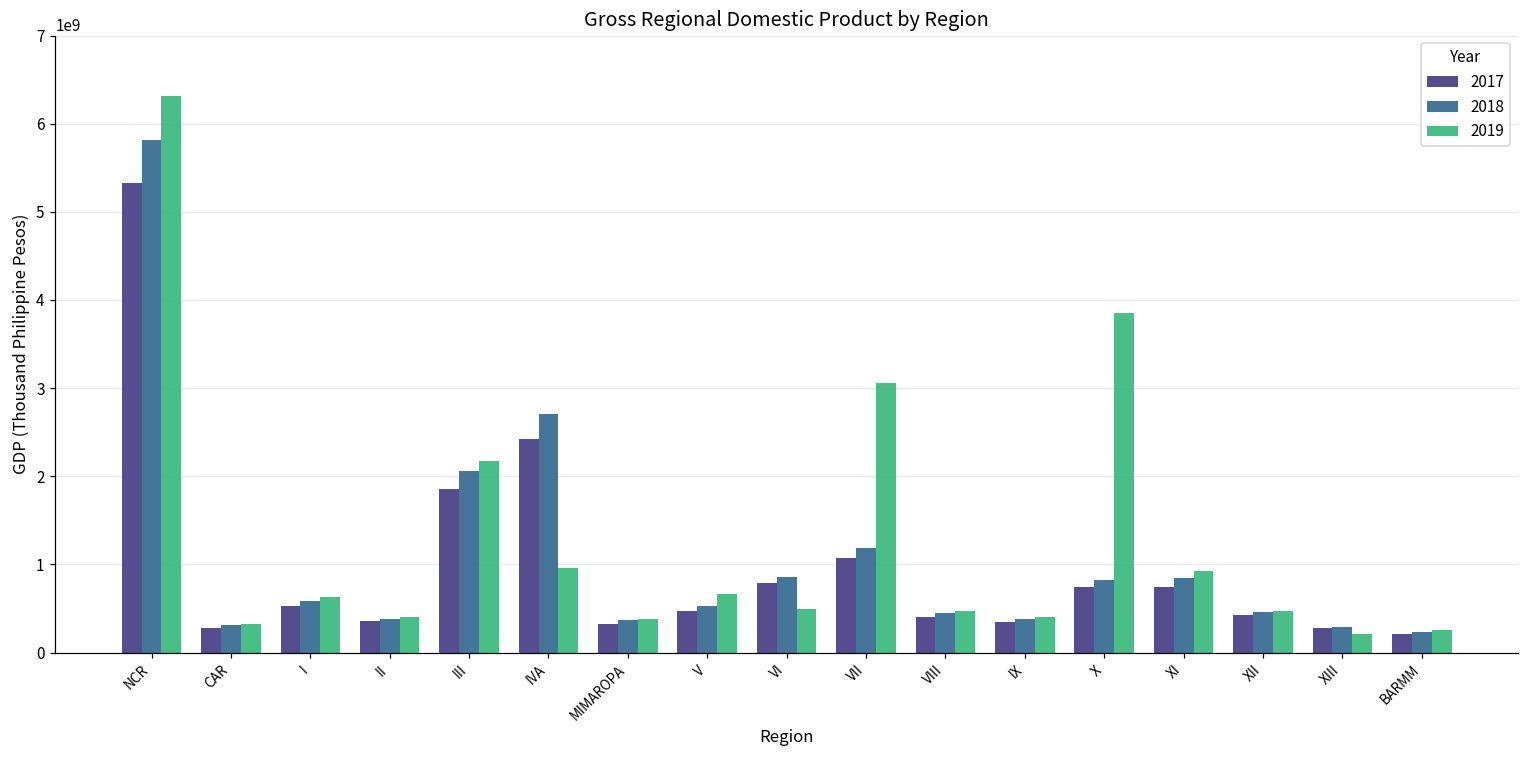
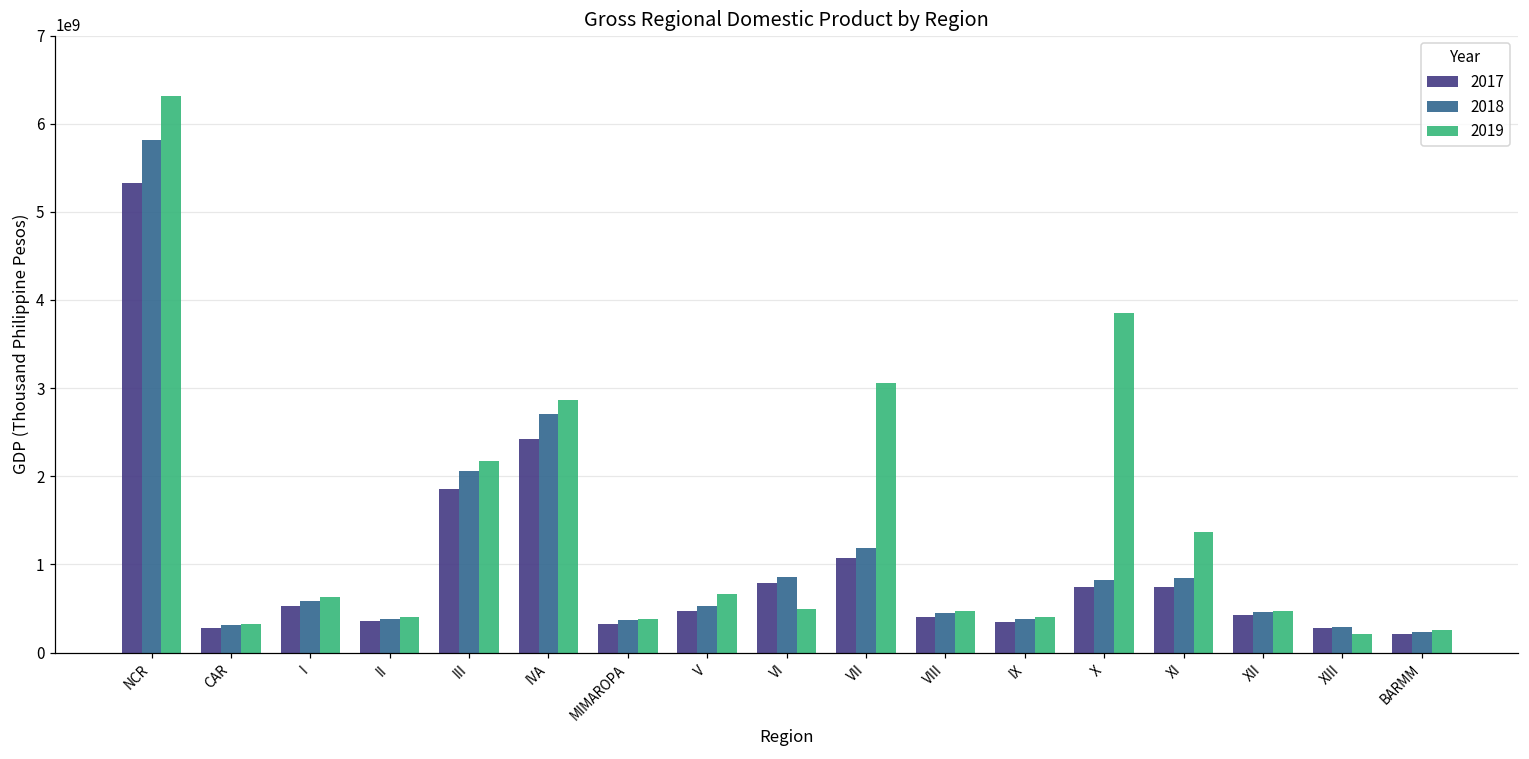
2019, IVA: 1000000000 -> 2900000000
2019, XI: 900000000 -> 1400000000
